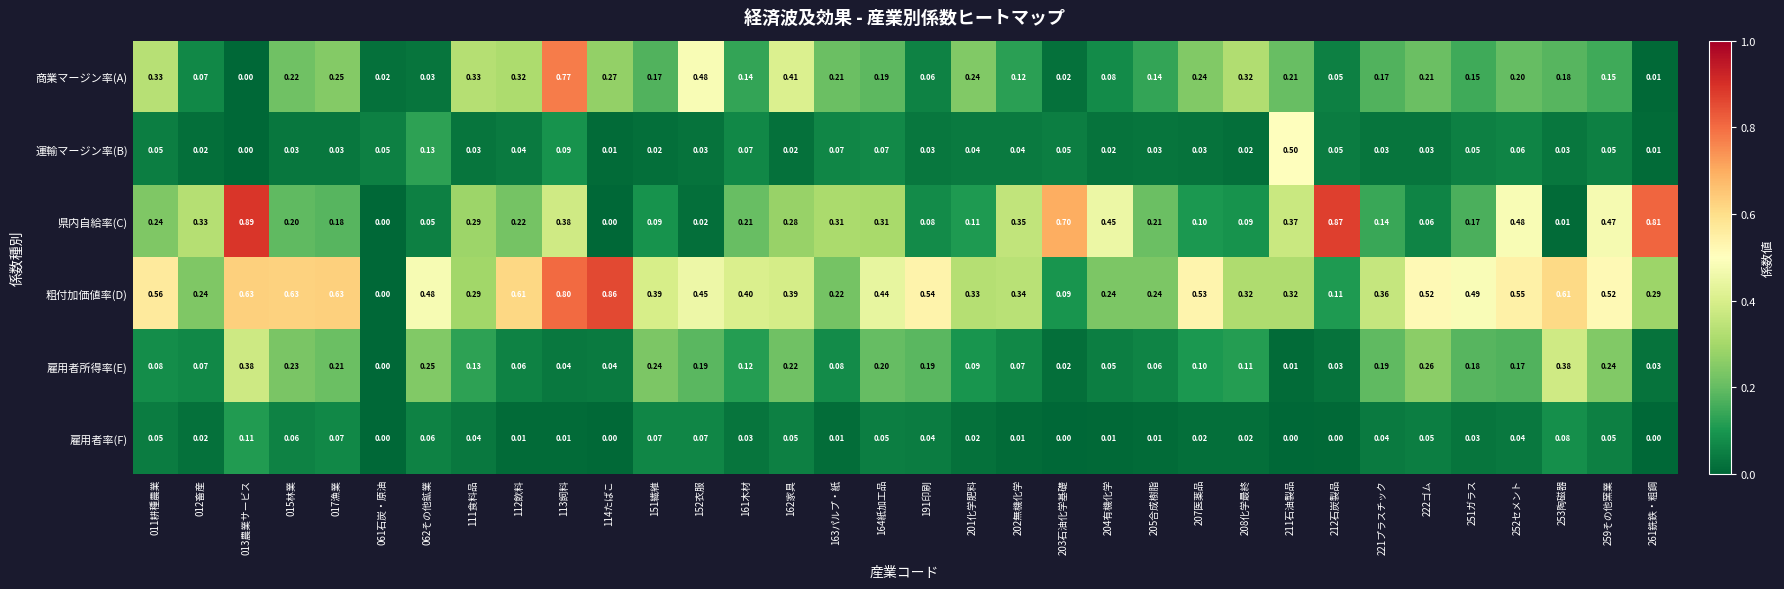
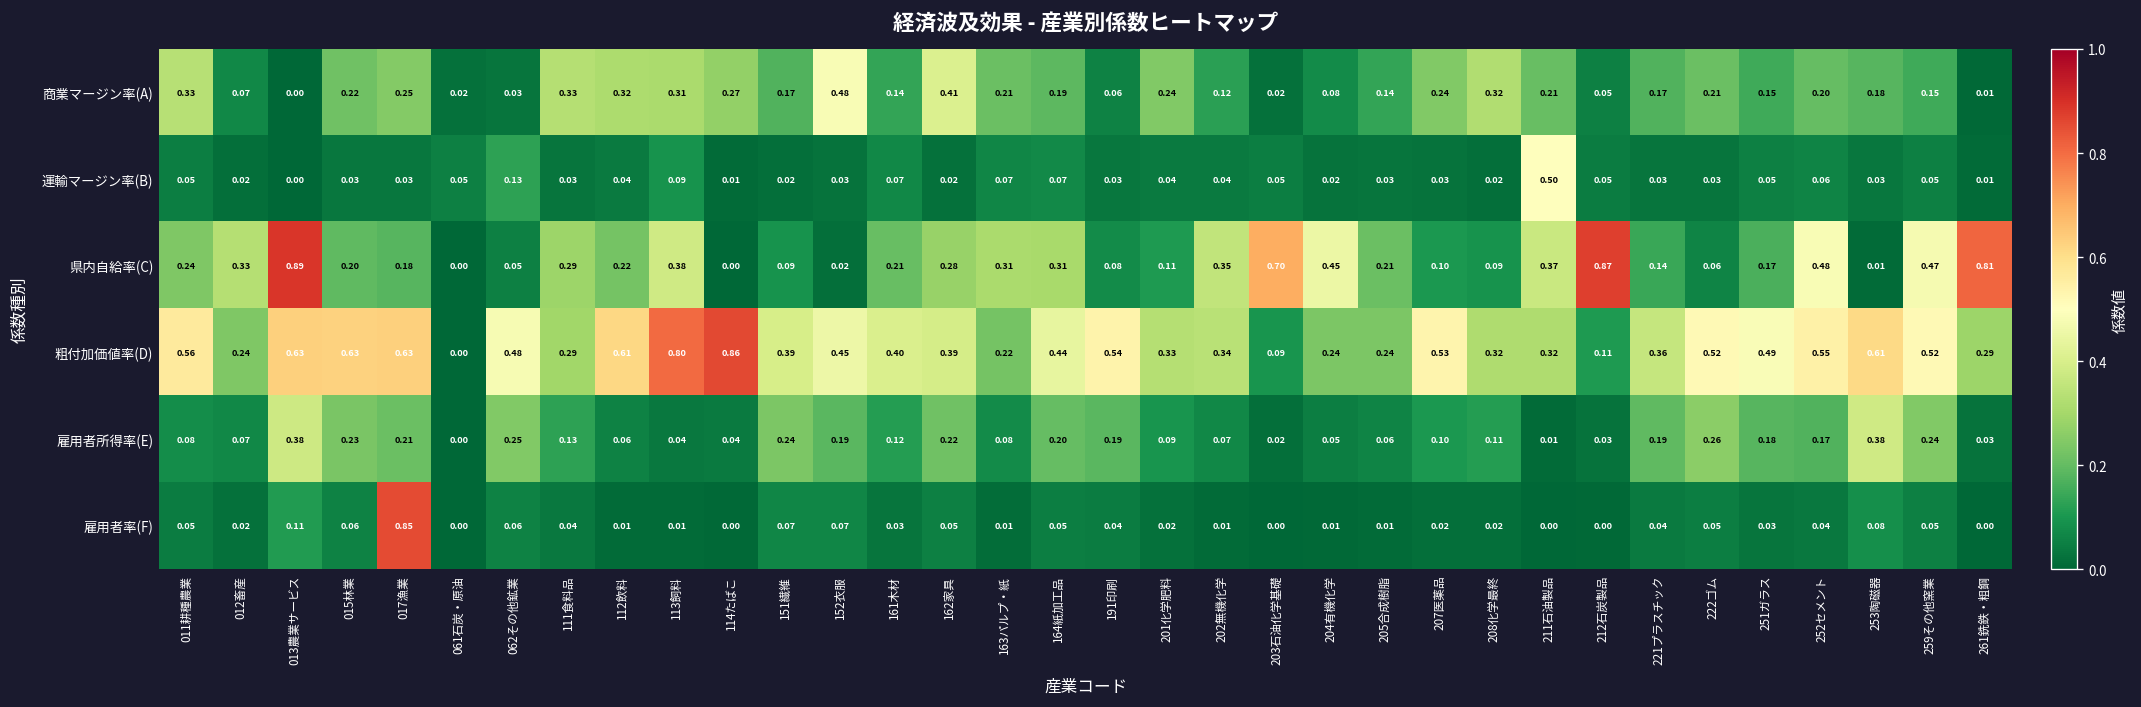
商業マージン率(A), 113飼料: 0.77 -> 0.31
雇用者率(F), 017漁業: 0.07 -> 0.85
